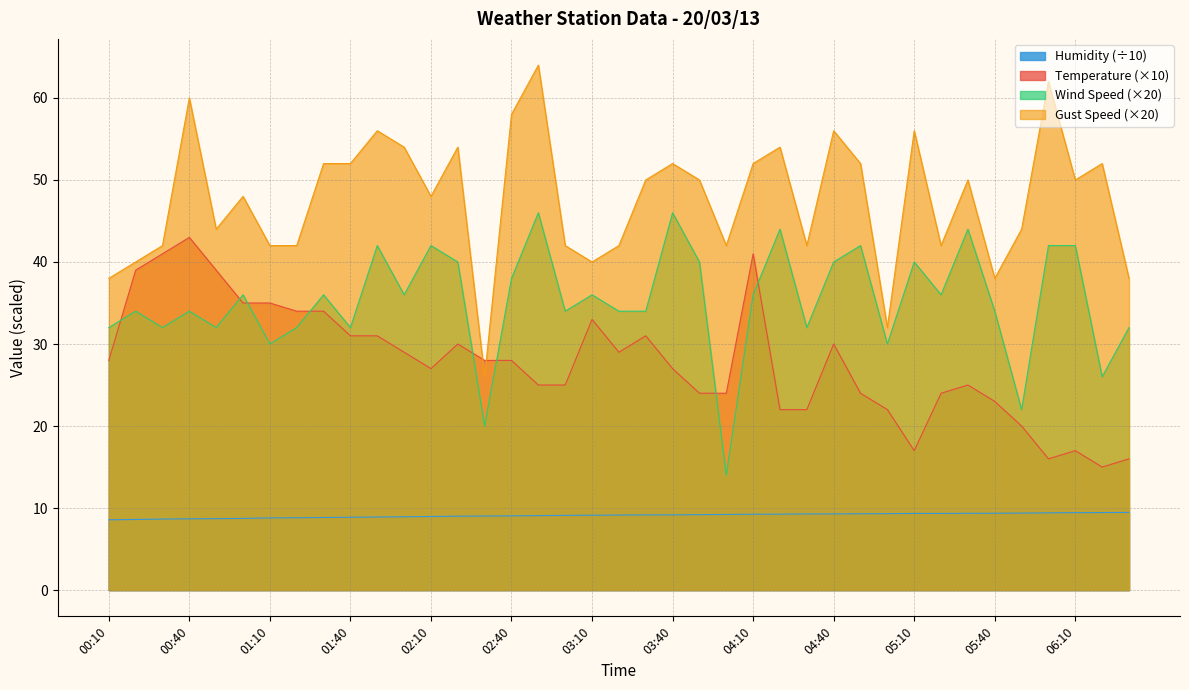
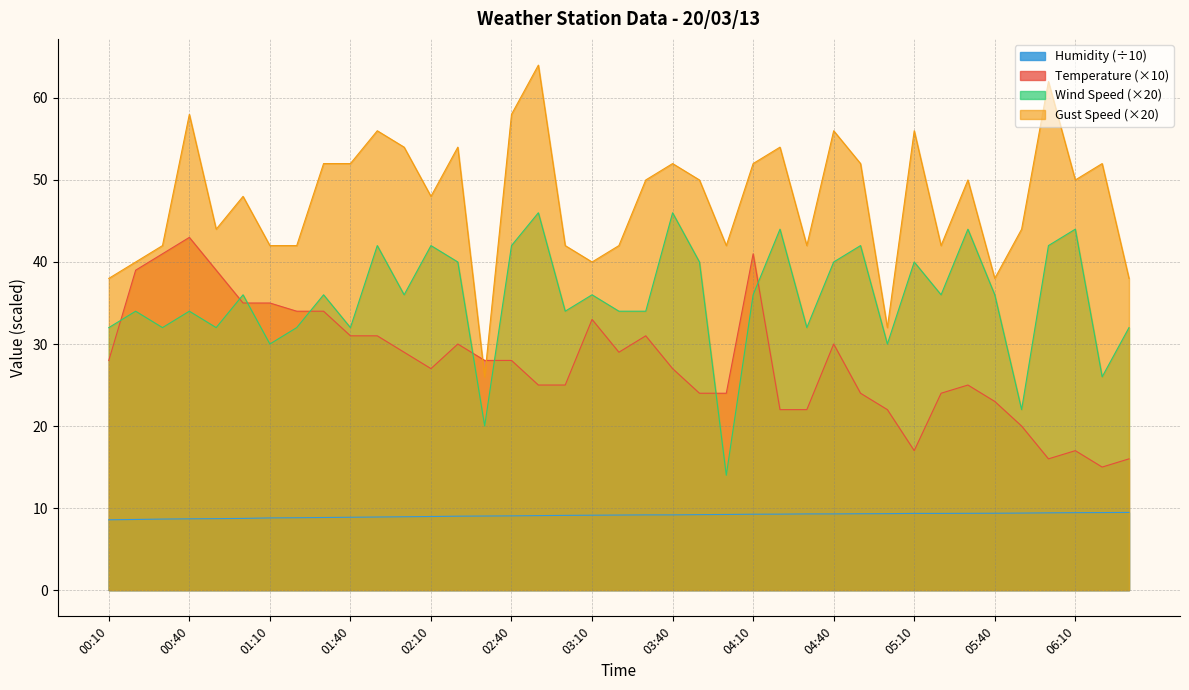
Gust Speed (×20), 00:40: 60 -> 58
Wind Speed (×20), 02:40: 38 -> 42
Wind Speed (×20), 05:40: 34 -> 36
Wind Speed (×20), 06:10: 42 -> 44
